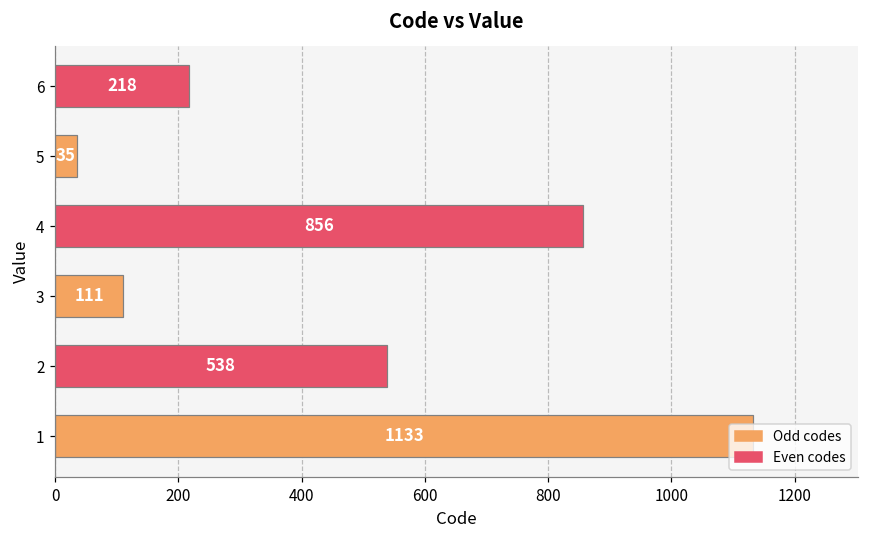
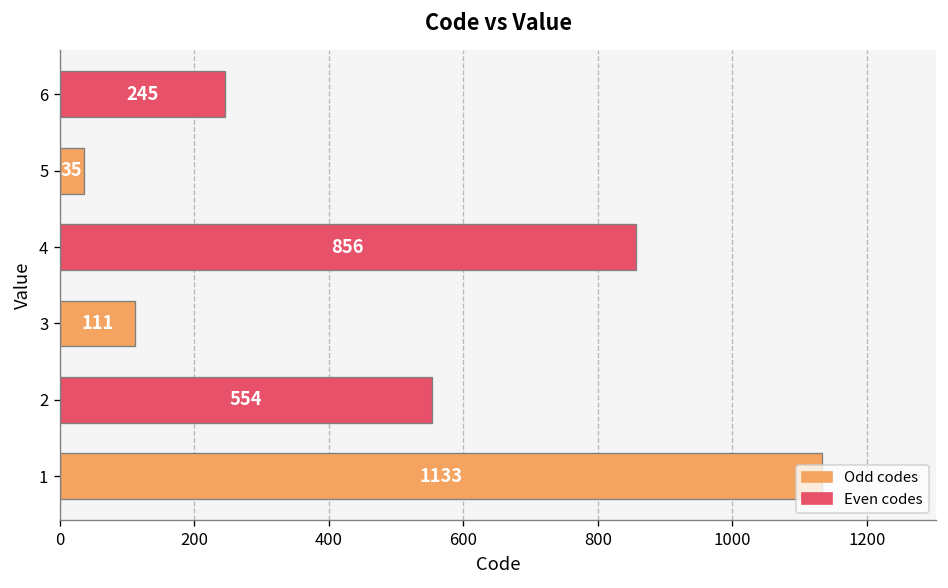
6: 218 -> 245
2: 538 -> 554
